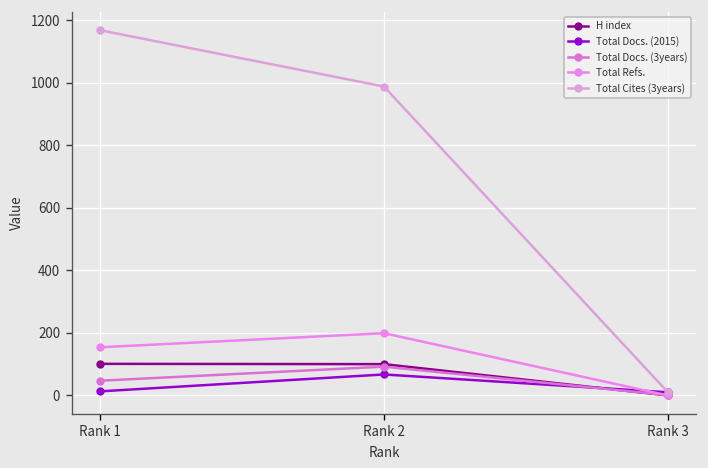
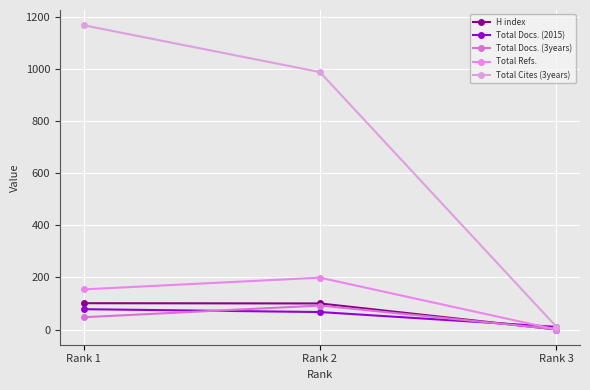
Total Docs. (2015), Rank 1: 10 -> 80
